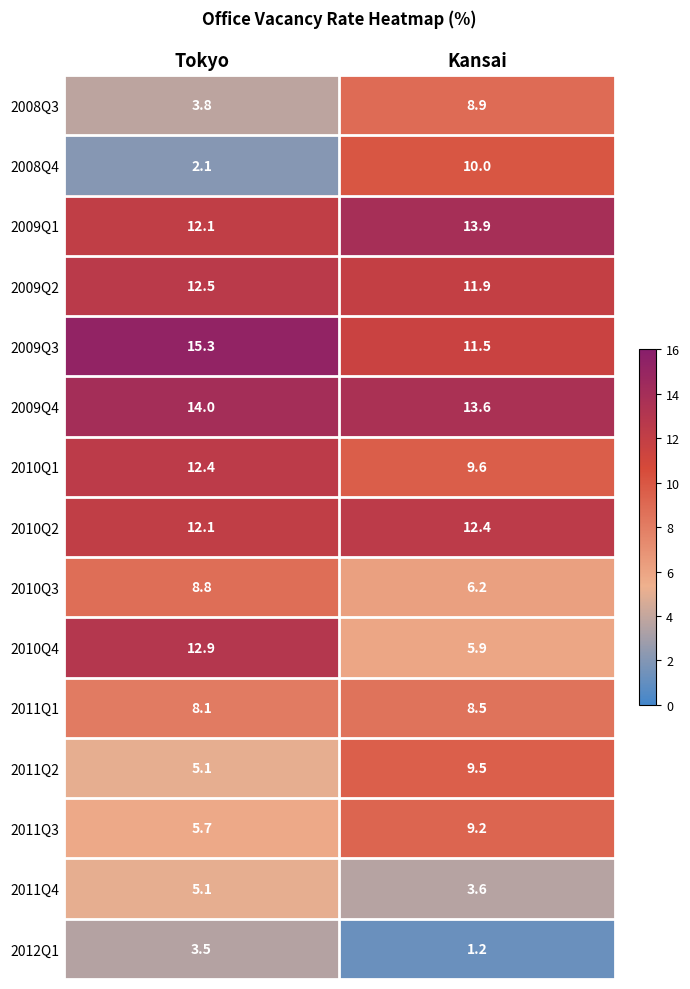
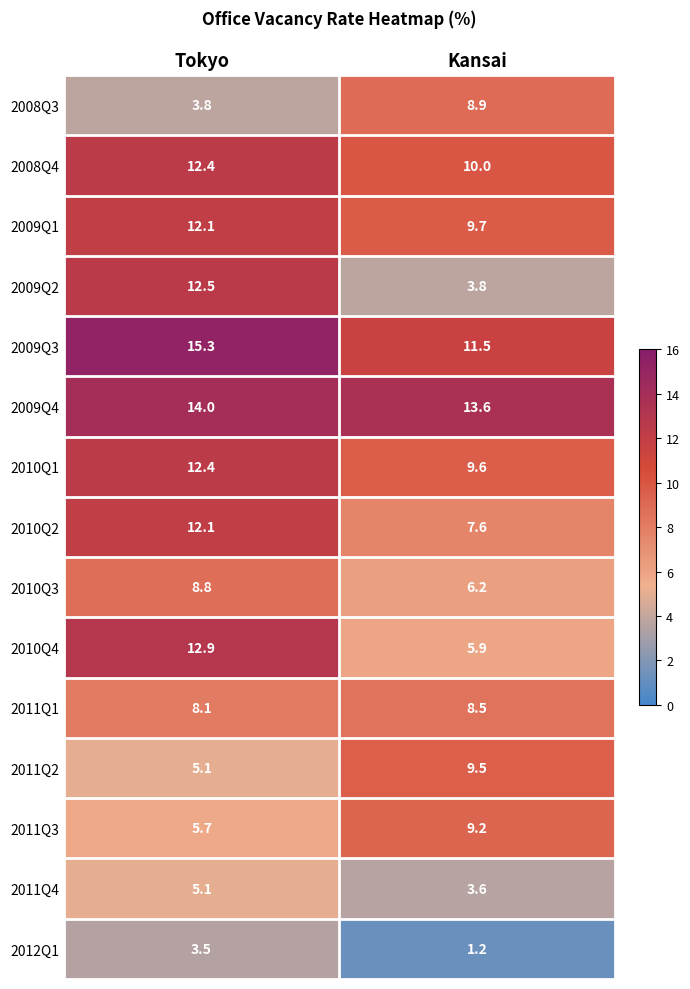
2008Q4, Tokyo: 2.1 -> 12.4
2009Q1, Kansai: 13.9 -> 9.7
2009Q2, Kansai: 11.9 -> 3.8
2010Q2, Kansai: 12.4 -> 7.6
